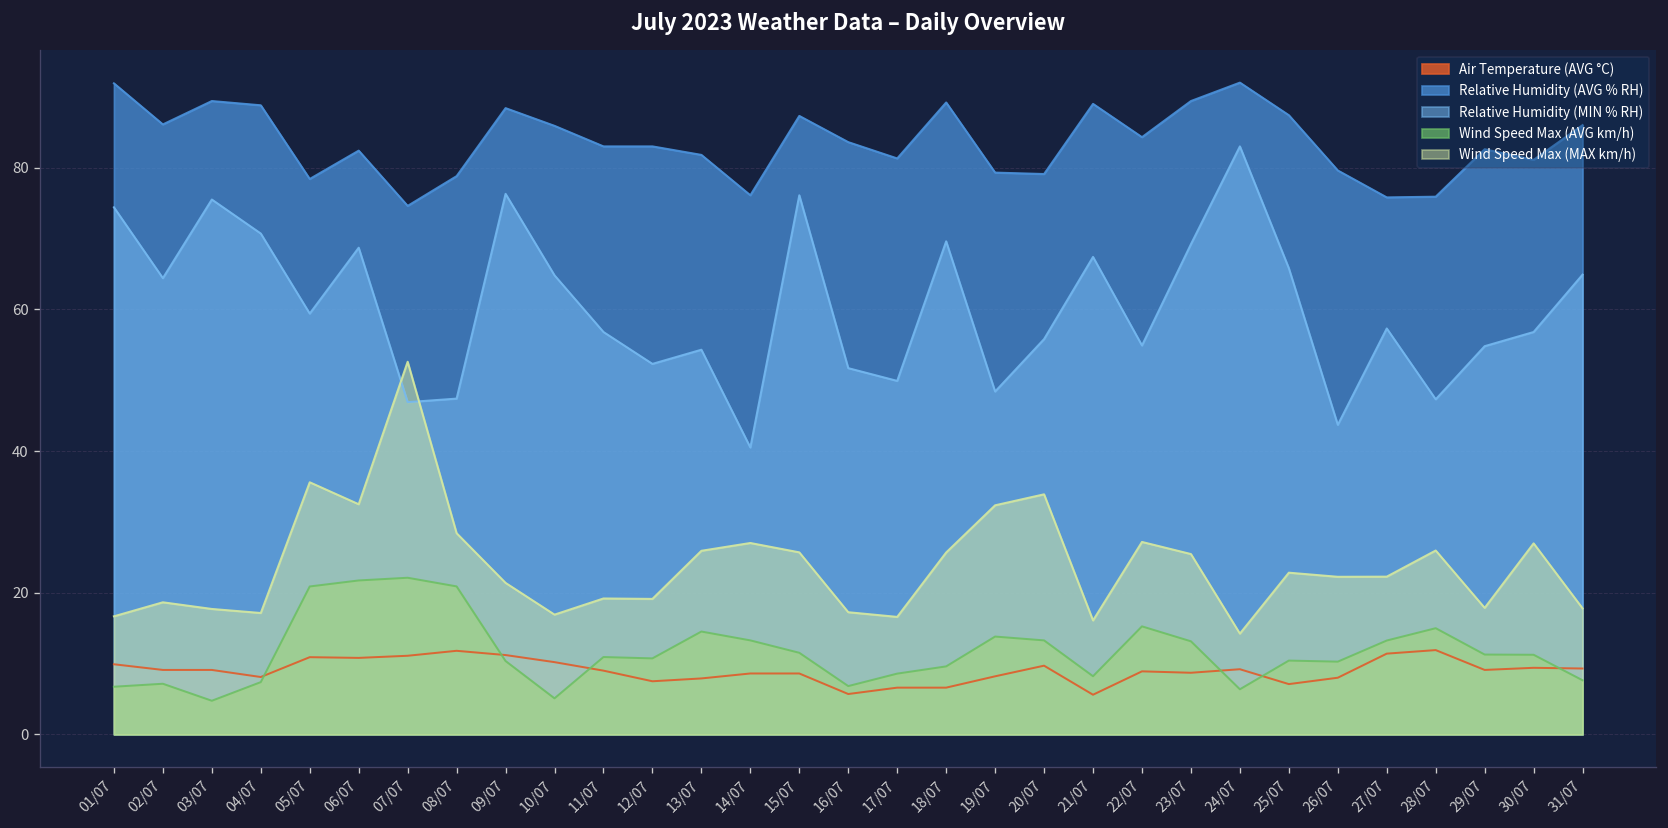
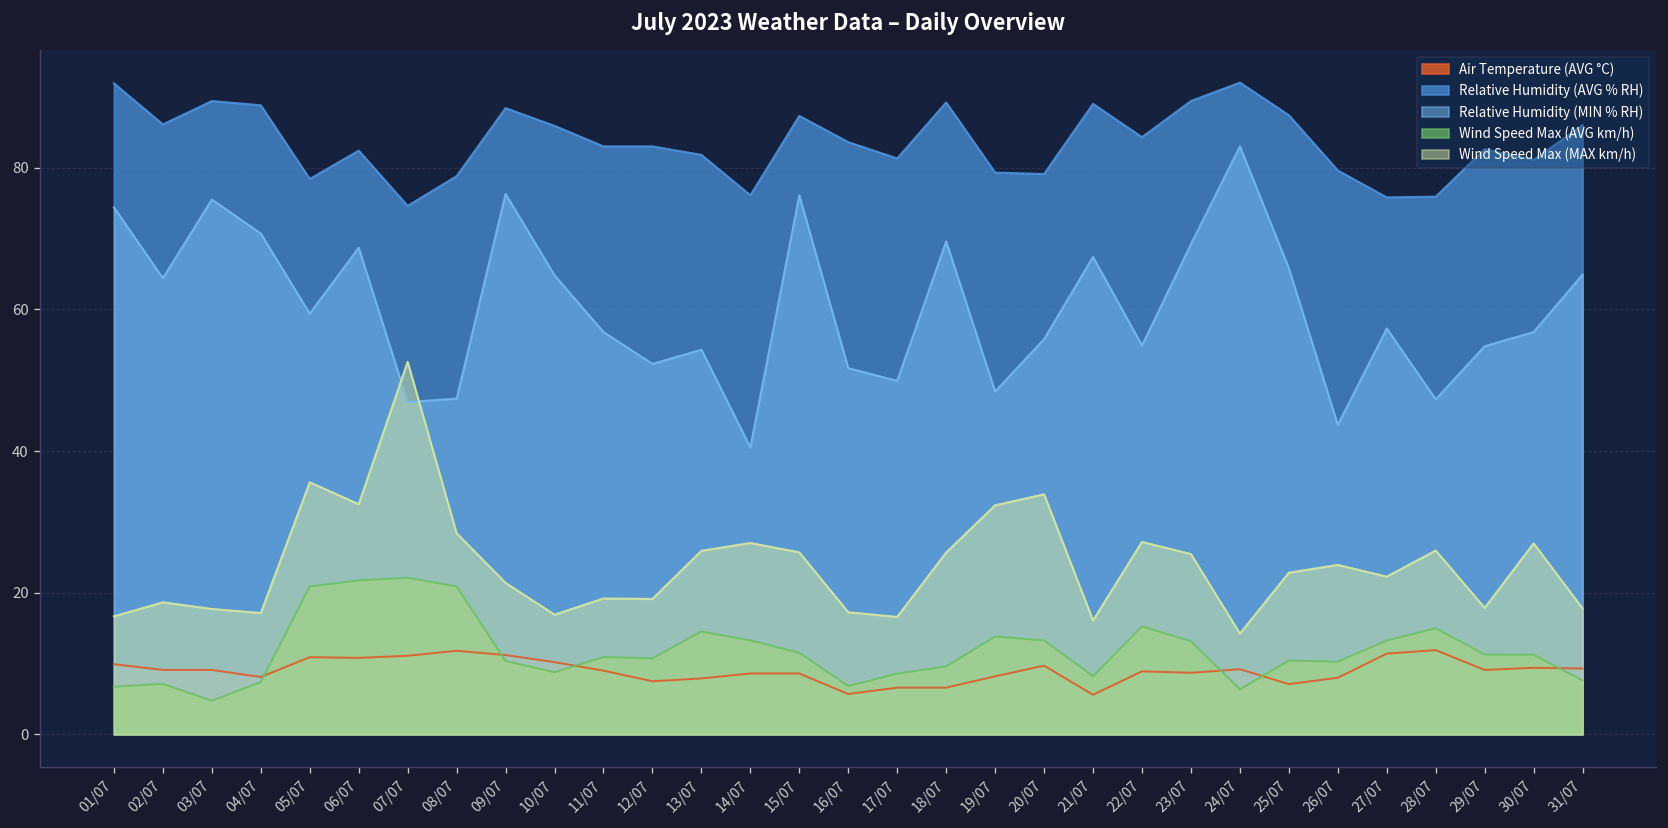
Wind Speed Max (AVG km/h), 10/07: 5 -> 9
Wind Speed Max (MAX km/h), 26/07: 22 -> 24
